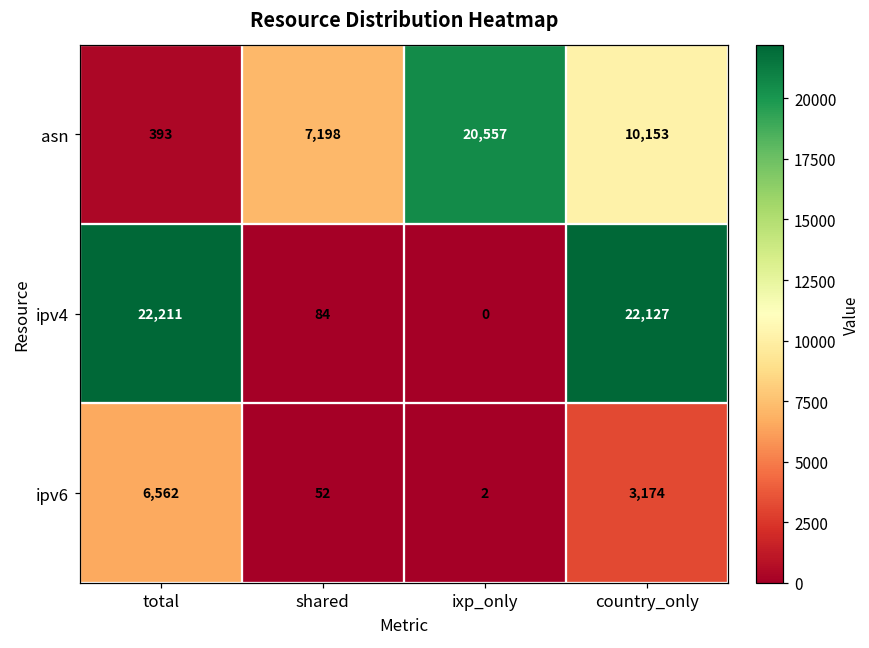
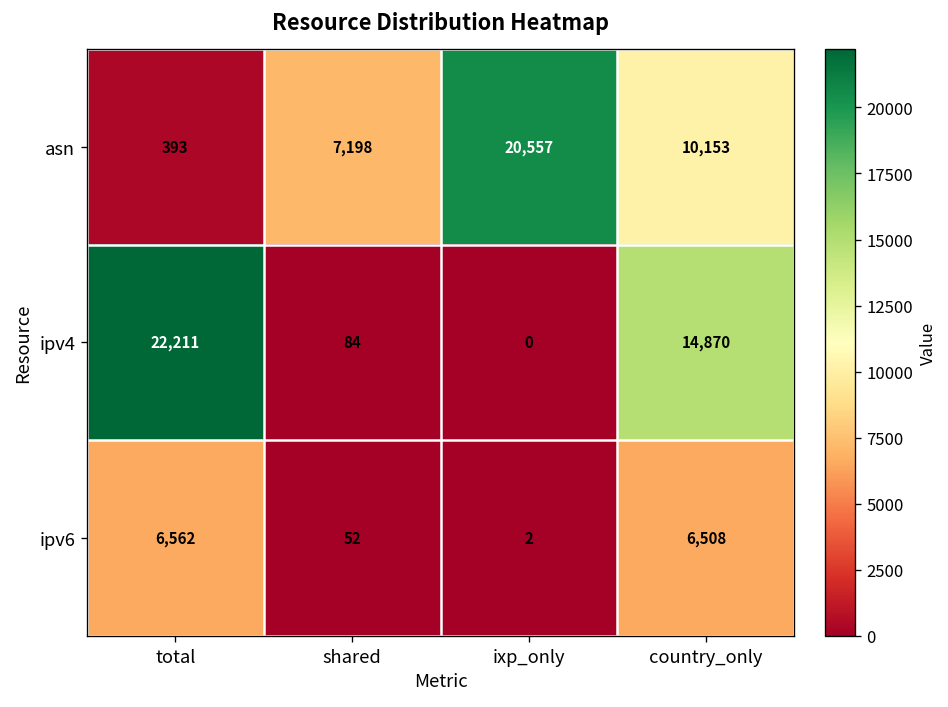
ipv4, country_only: 22,127 -> 14,870
ipv6, country_only: 3,174 -> 6,508
